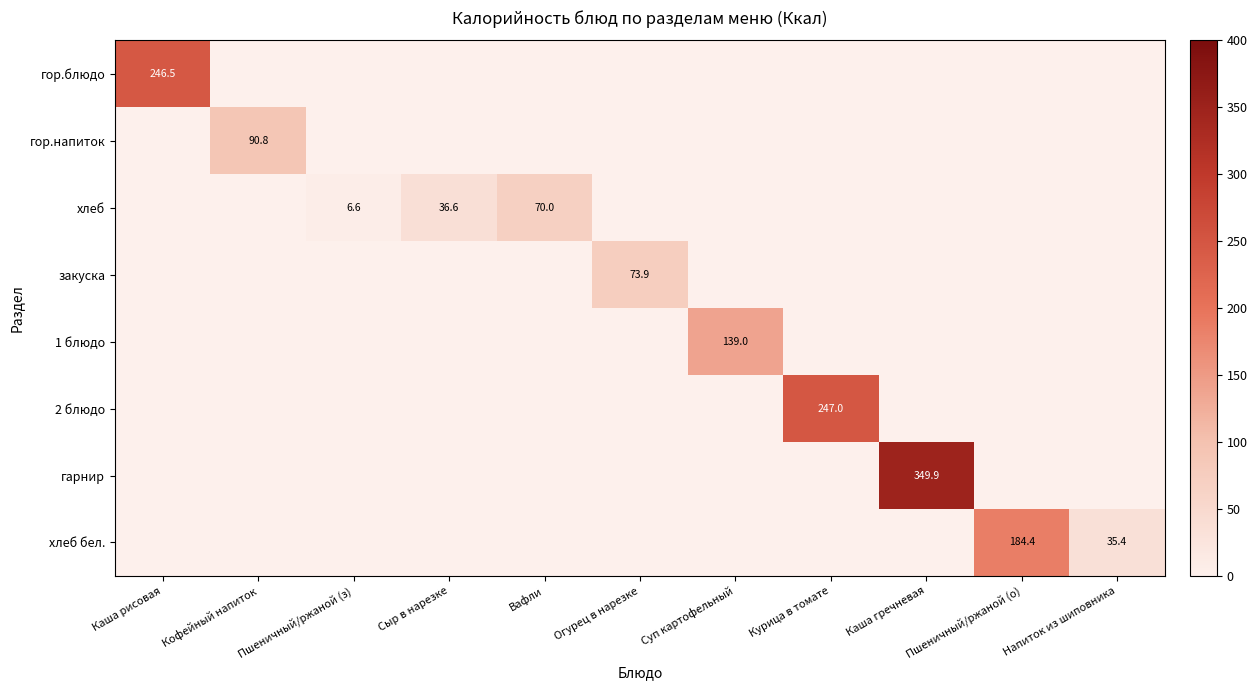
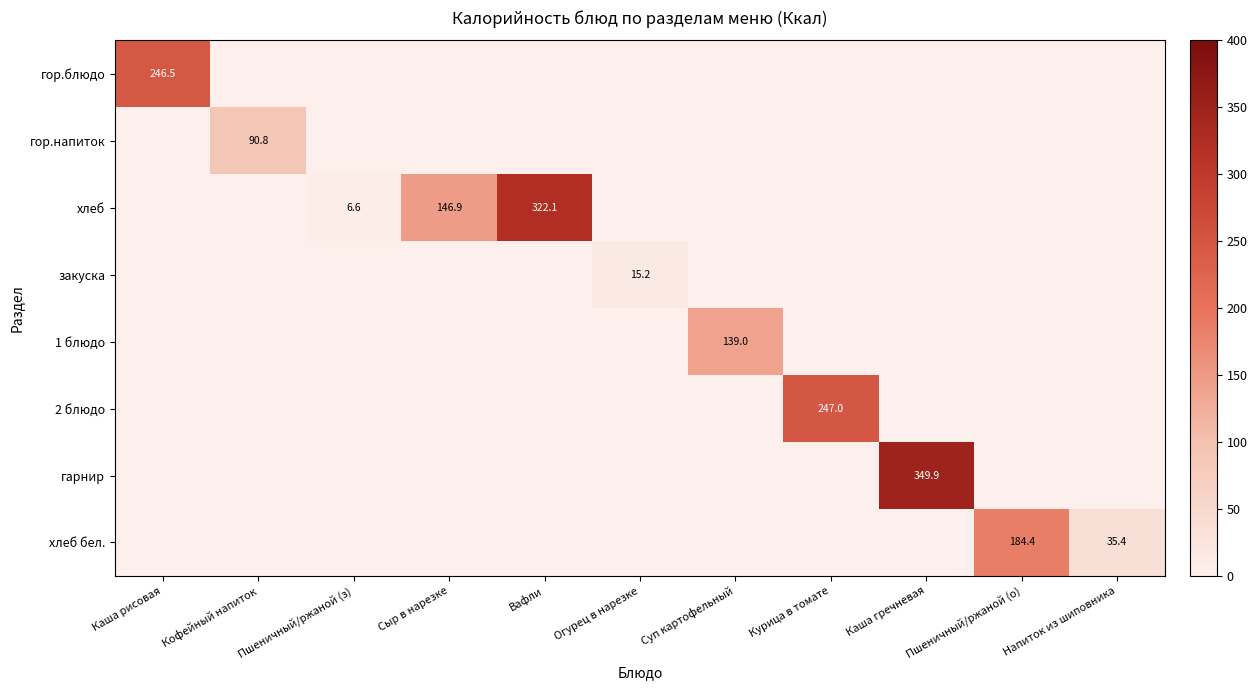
хлеб, Сыр в нарезке: 36.6 -> 146.9
хлеб, Вафли: 70.0 -> 322.1
закуска, Огурец в нарезке: 73.9 -> 15.2
